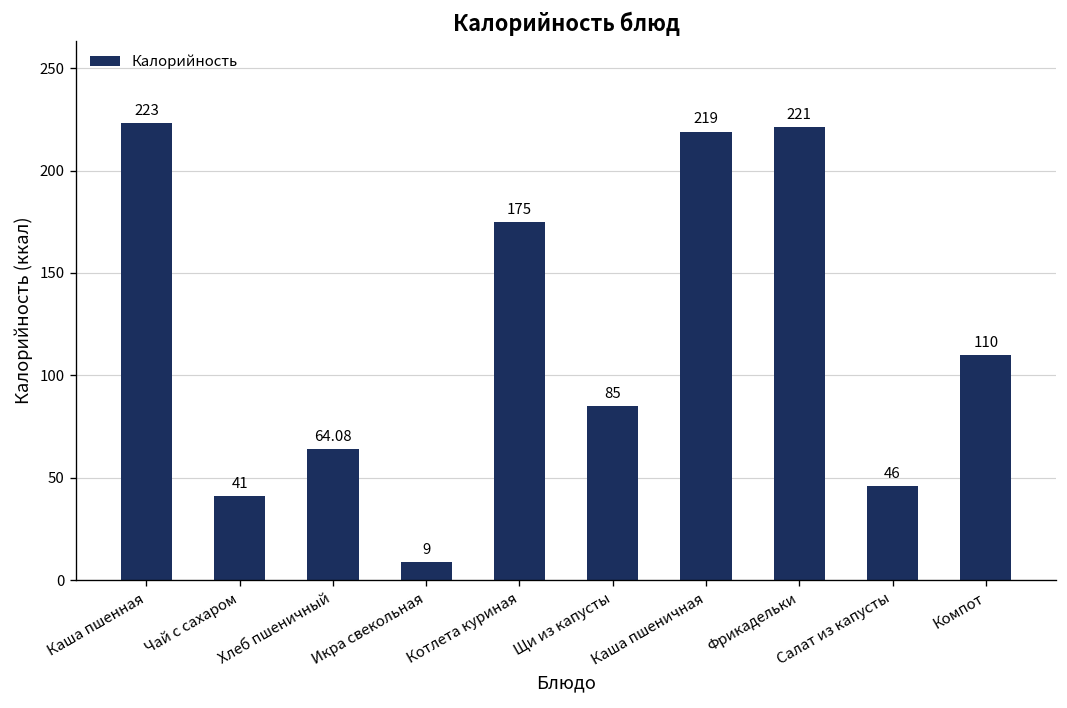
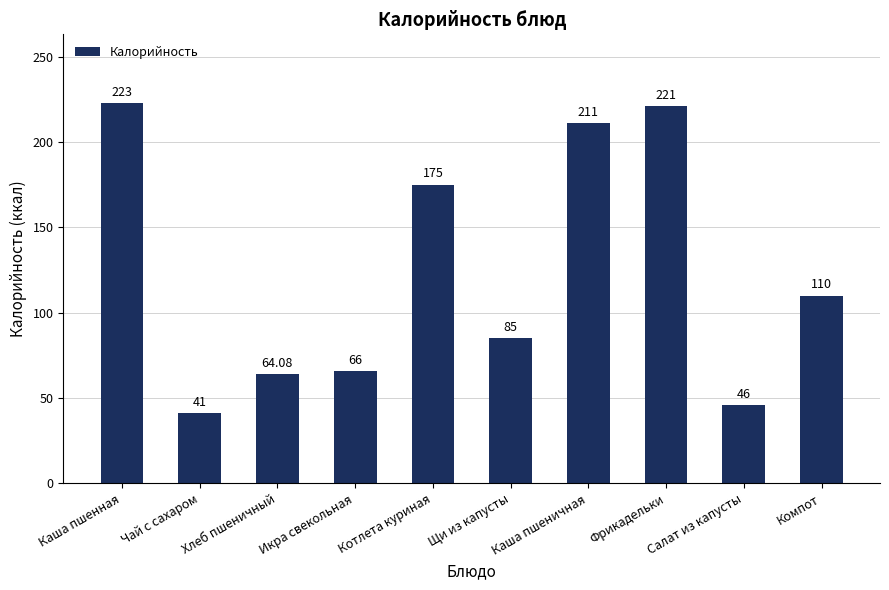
Икра свекольная: 9 -> 66
Каша пшеничная: 219 -> 211
